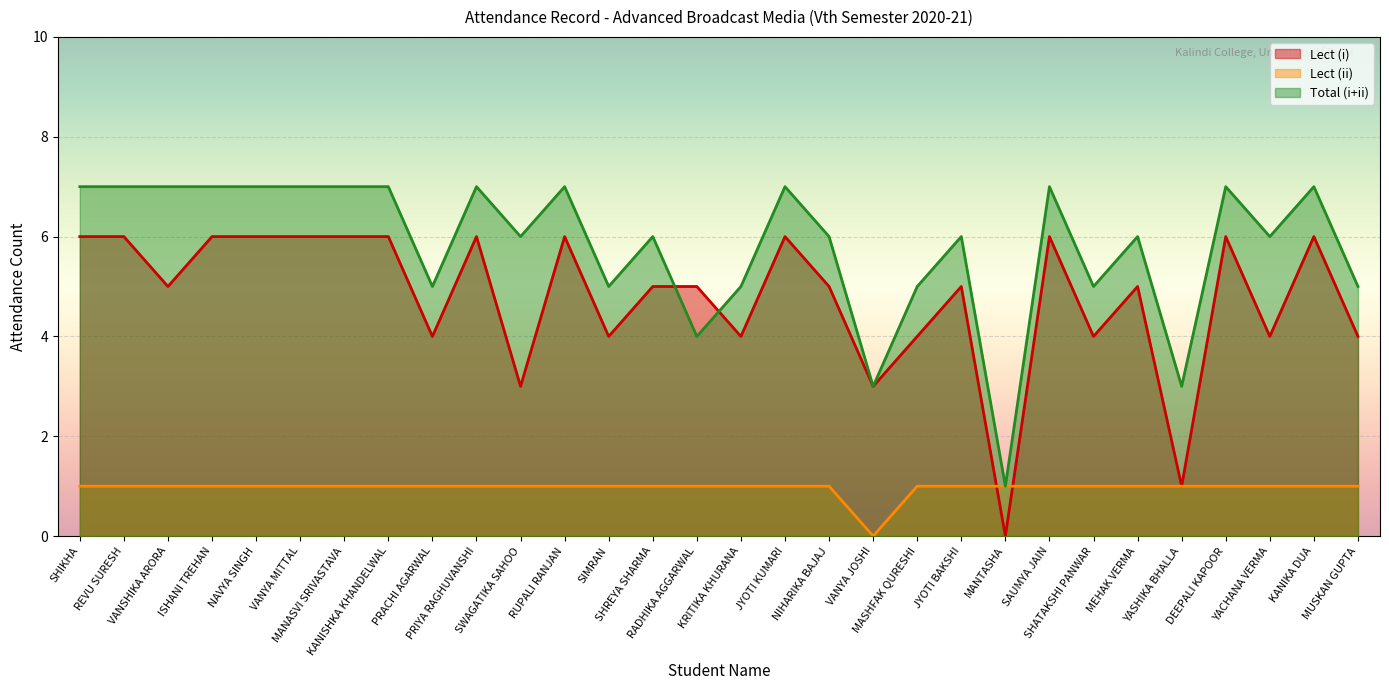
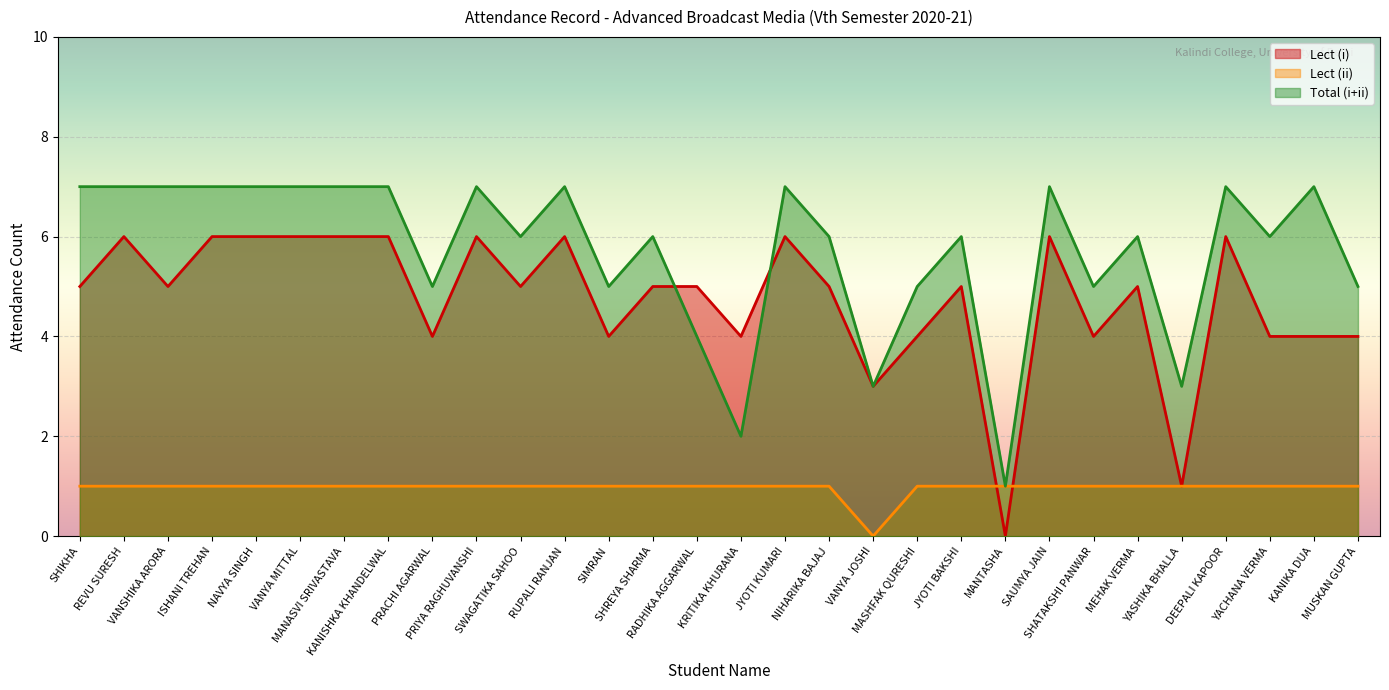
Lect (i), SHIKHA: 6 -> 5
Lect (i), SWAGATIKA SAHOO: 3 -> 5
Total (i+ii), KRITIKA KHURANA: 5 -> 2
Lect (i), KANIKA DUA: 6 -> 4
